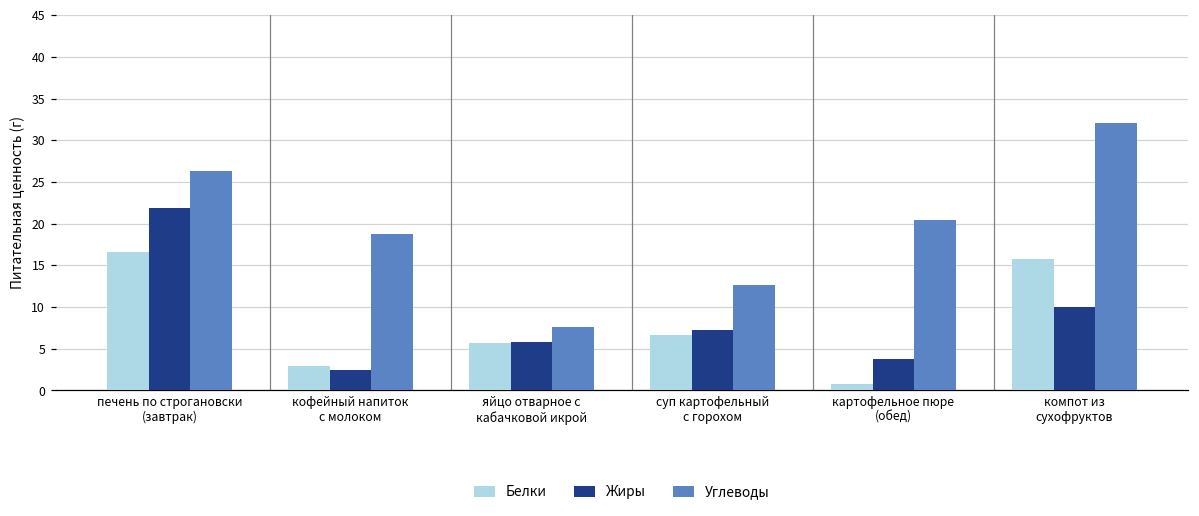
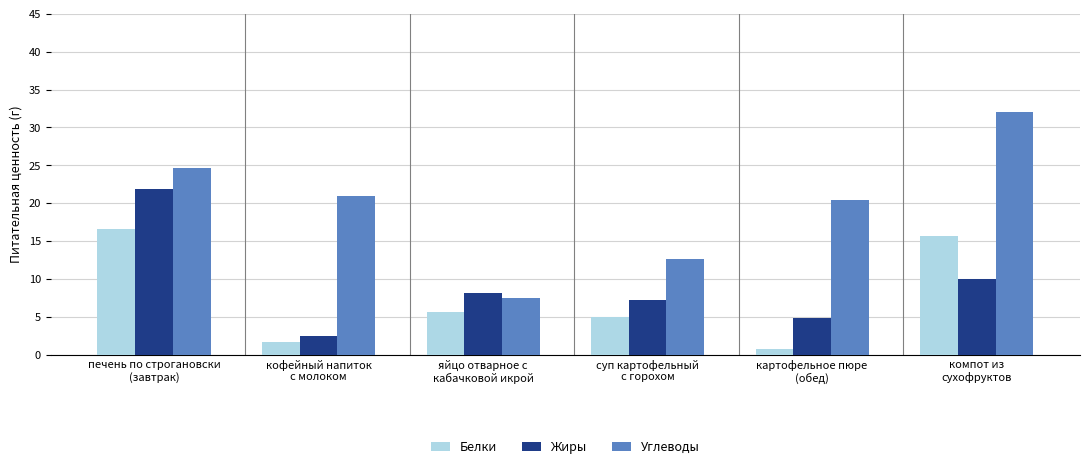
Углеводы, печень по строгановски (завтрак): 26 -> 25
Белки, кофейный напиток с молоком: 3 -> 2
Углеводы, кофейный напиток с молоком: 19 -> 21
Жиры, яйцо отварное с кабачковой икрой: 6 -> 8
Белки, суп картофельный с горохом: 7 -> 5
Жиры, картофельное пюре (обед): 4 -> 5
